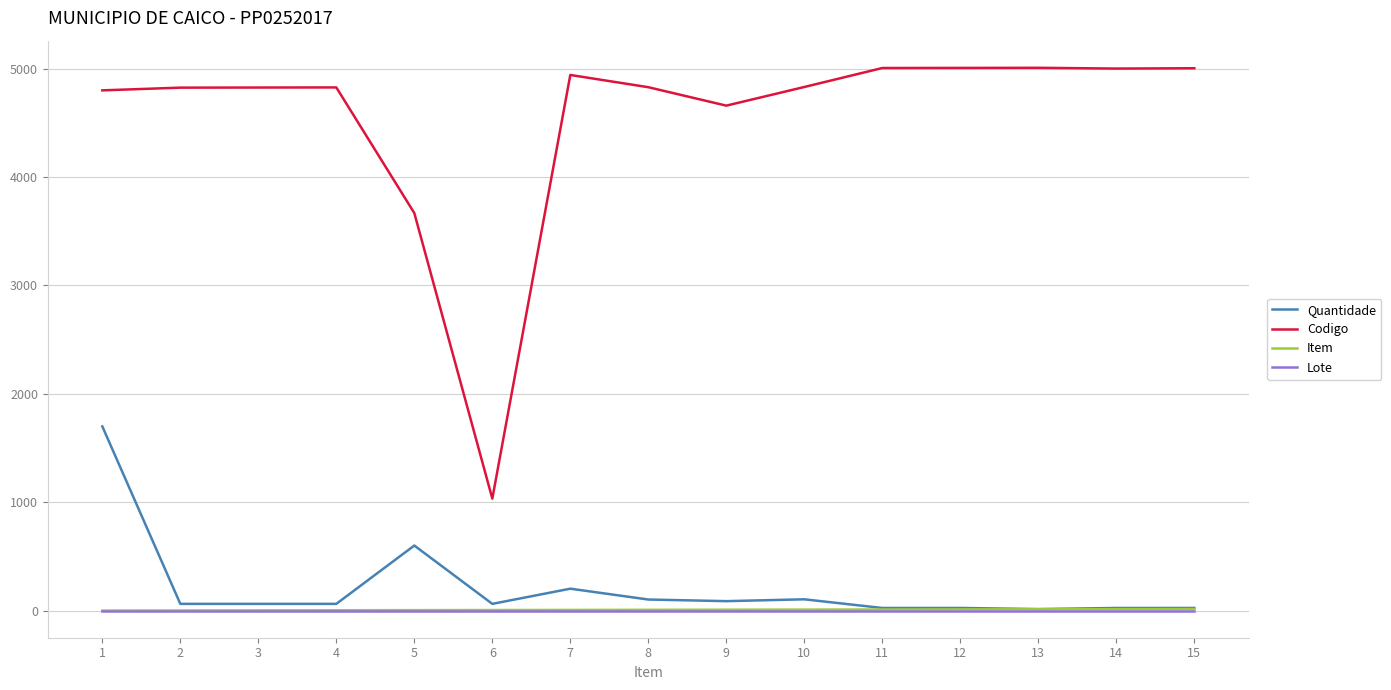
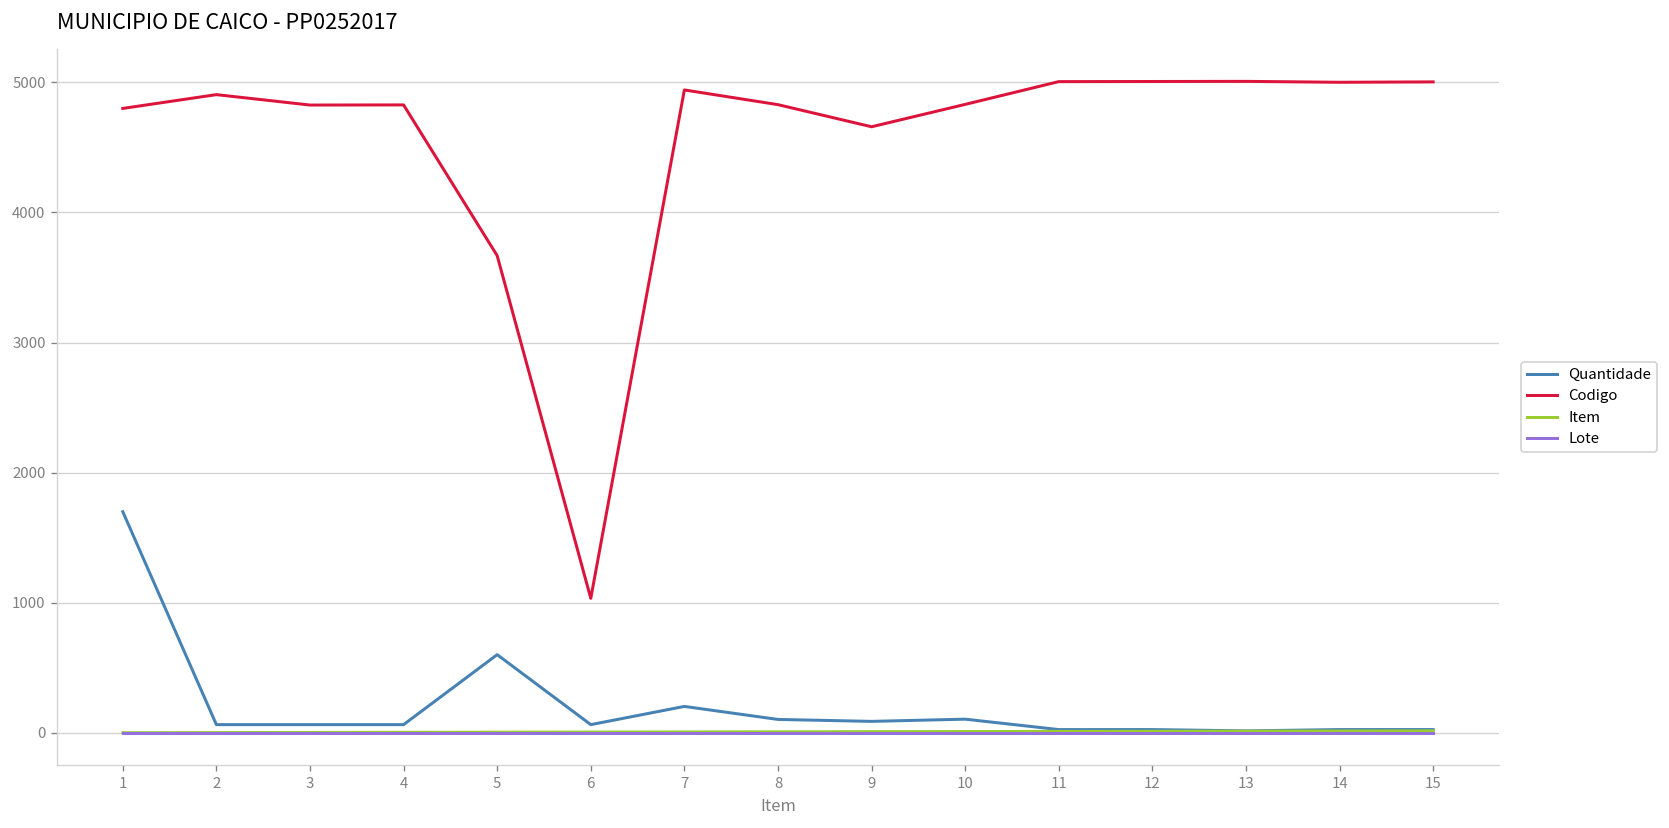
Codigo, 2: 4830 -> 4910
